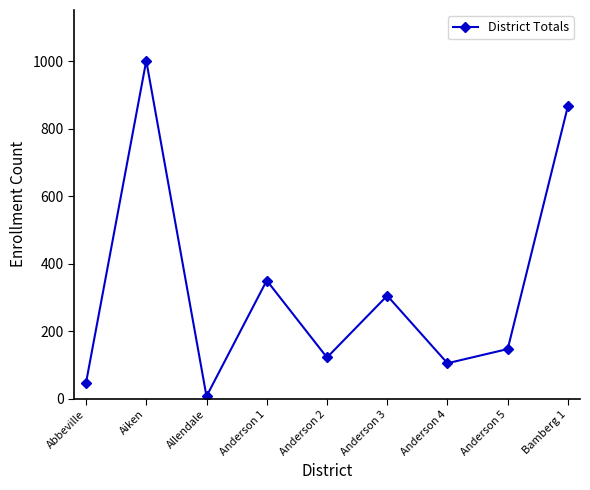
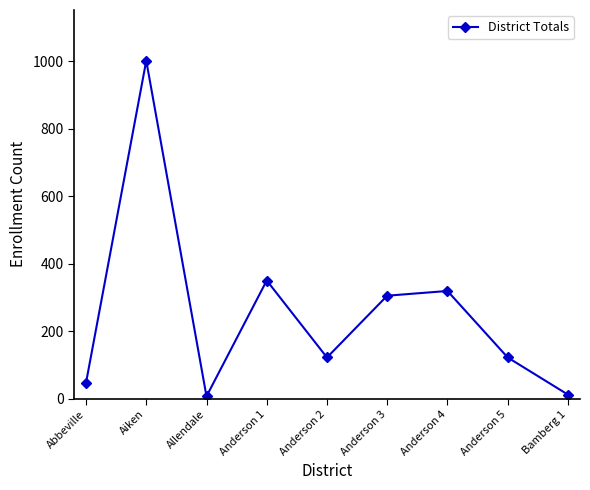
Anderson 4: 110 -> 320
Anderson 5: 150 -> 120
Bamberg 1: 870 -> 10
